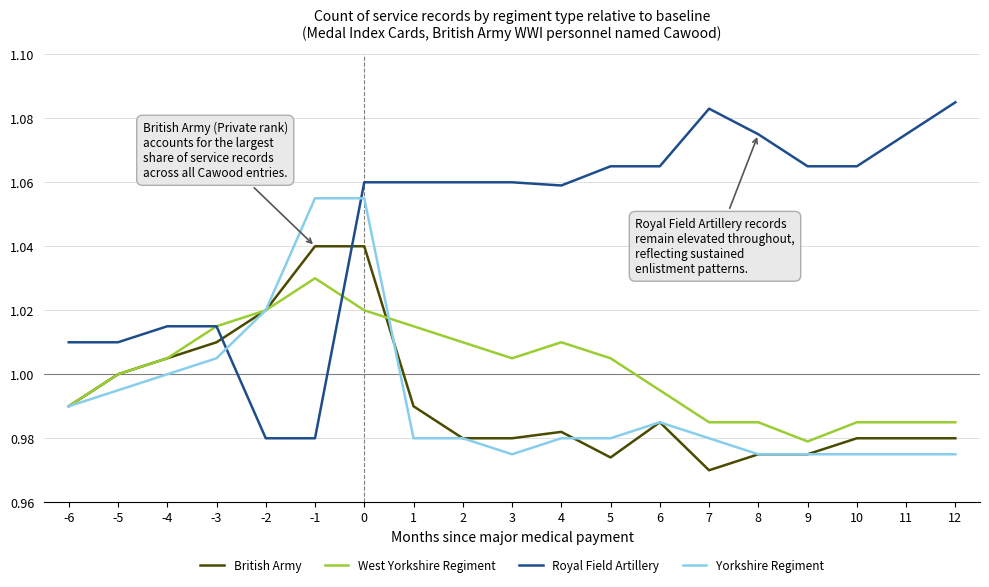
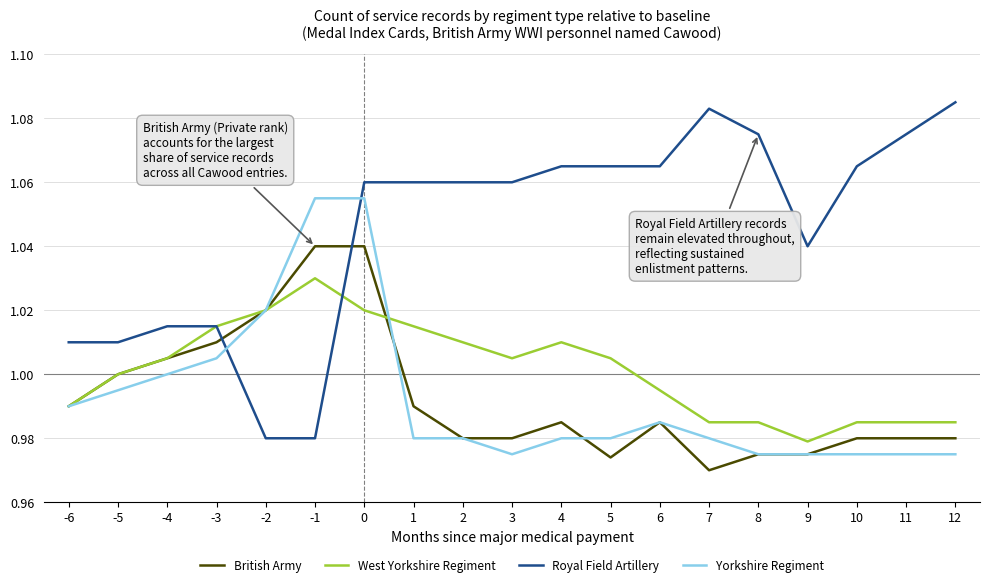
British Army, 4: 0.982 -> 0.985
Royal Field Artillery, 4: 1.059 -> 1.065
Royal Field Artillery, 9: 1.065 -> 1.040
